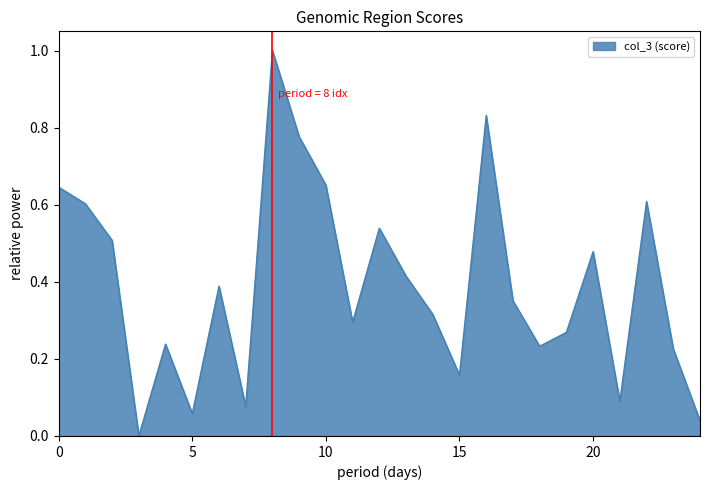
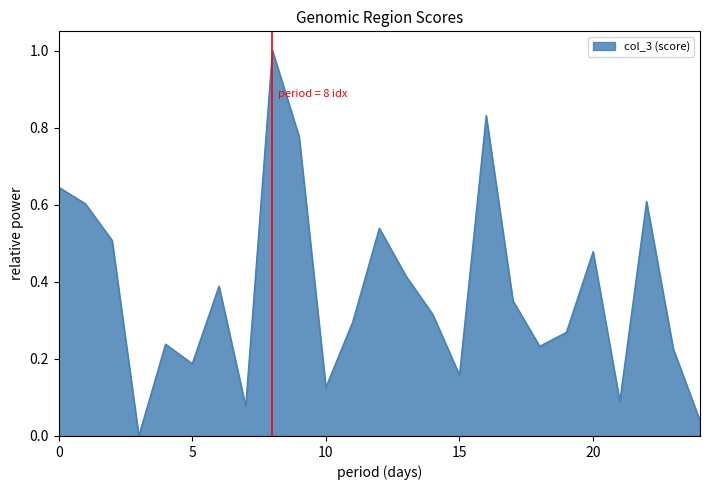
5: 0.06 -> 0.19
10: 0.65 -> 0.13
